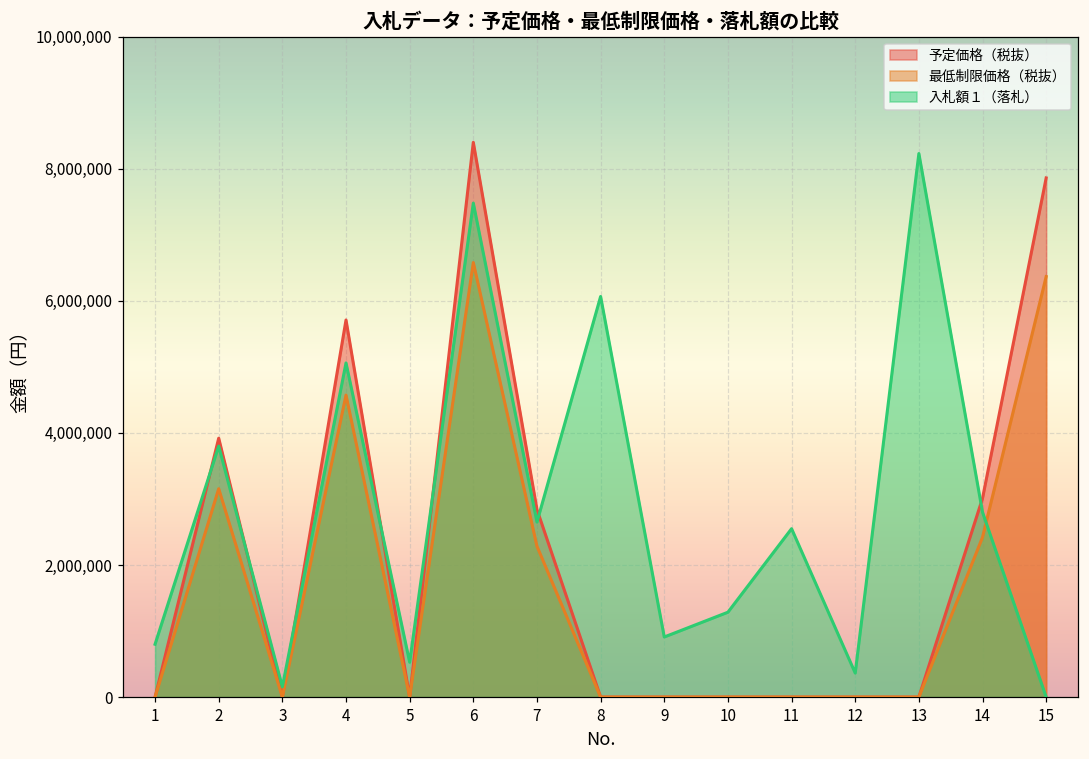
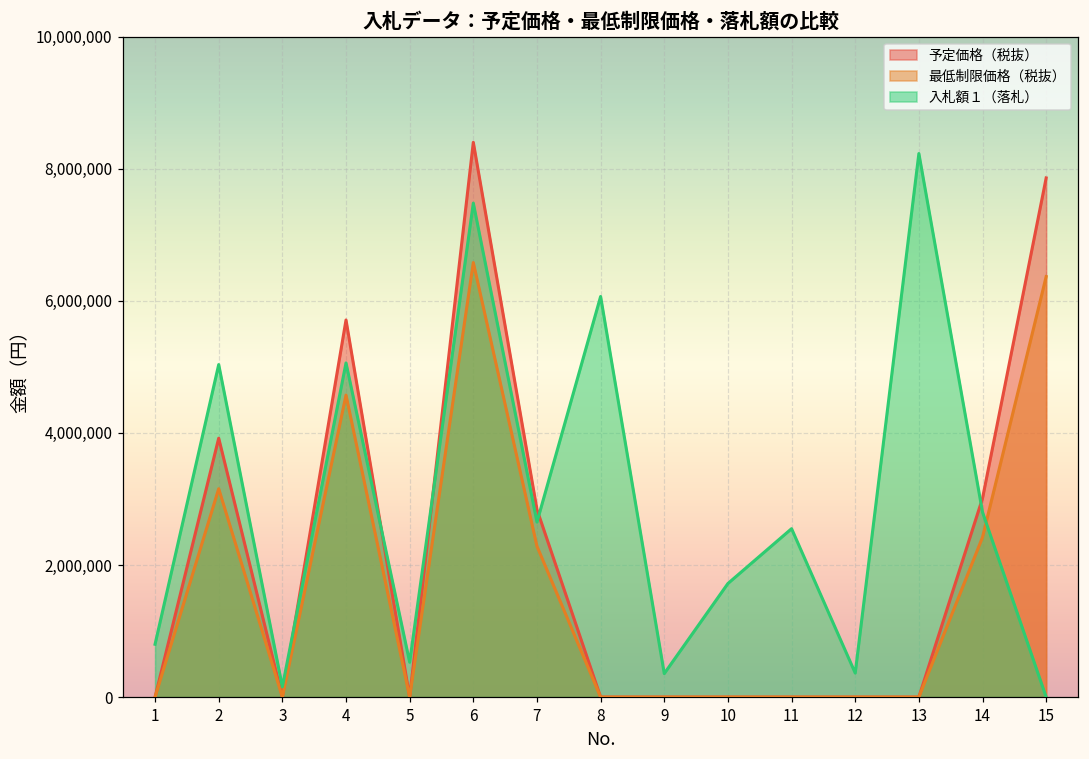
入札額１（落札）, 2: 3,800,000 -> 5,000,000
入札額１（落札）, 9: 900,000 -> 400,000
入札額１（落札）, 10: 1,300,000 -> 1,700,000
